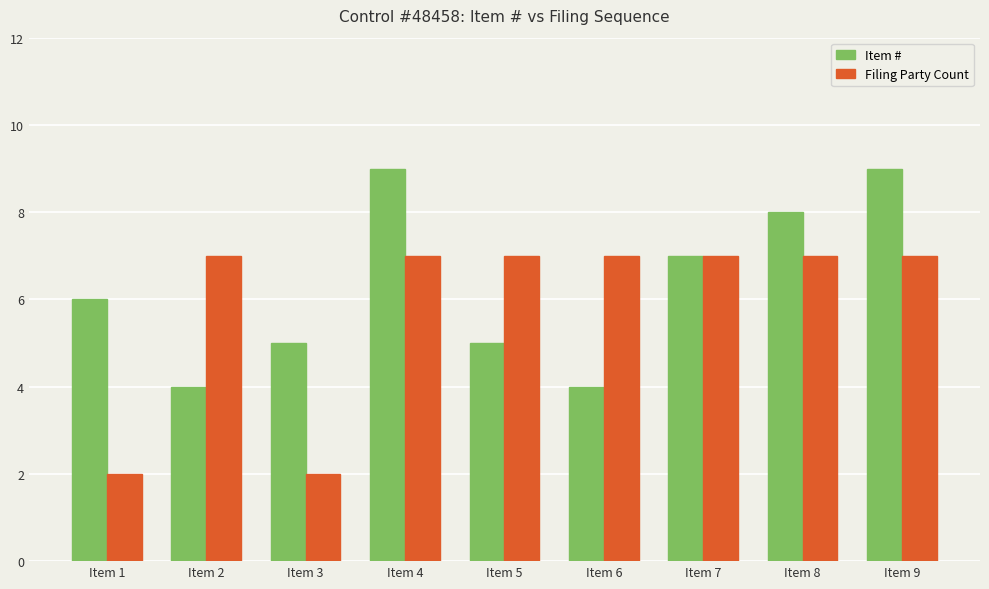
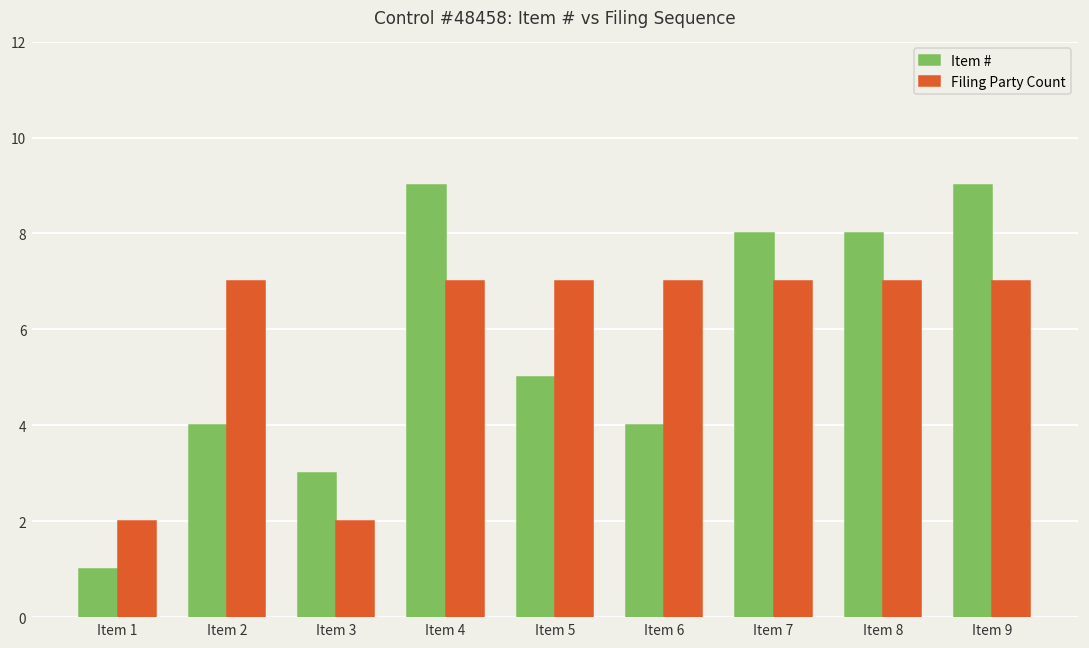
Item #, Item 1: 6 -> 1
Item #, Item 3: 5 -> 3
Item #, Item 7: 7 -> 8
